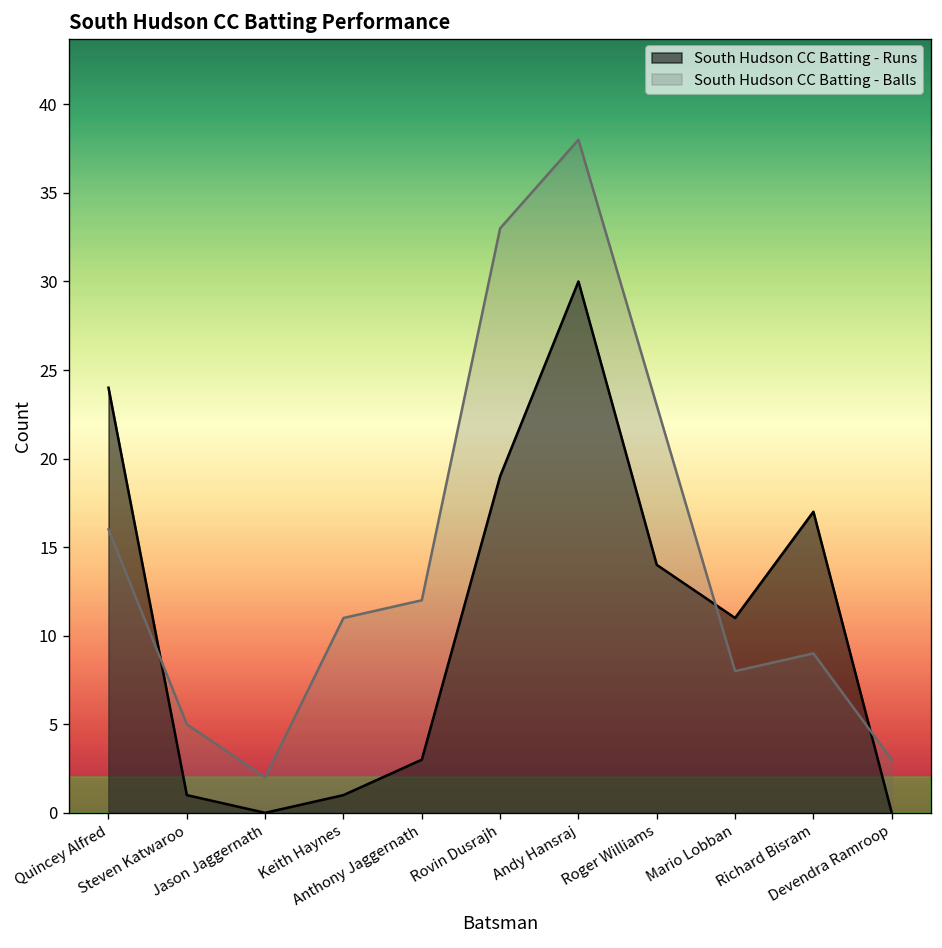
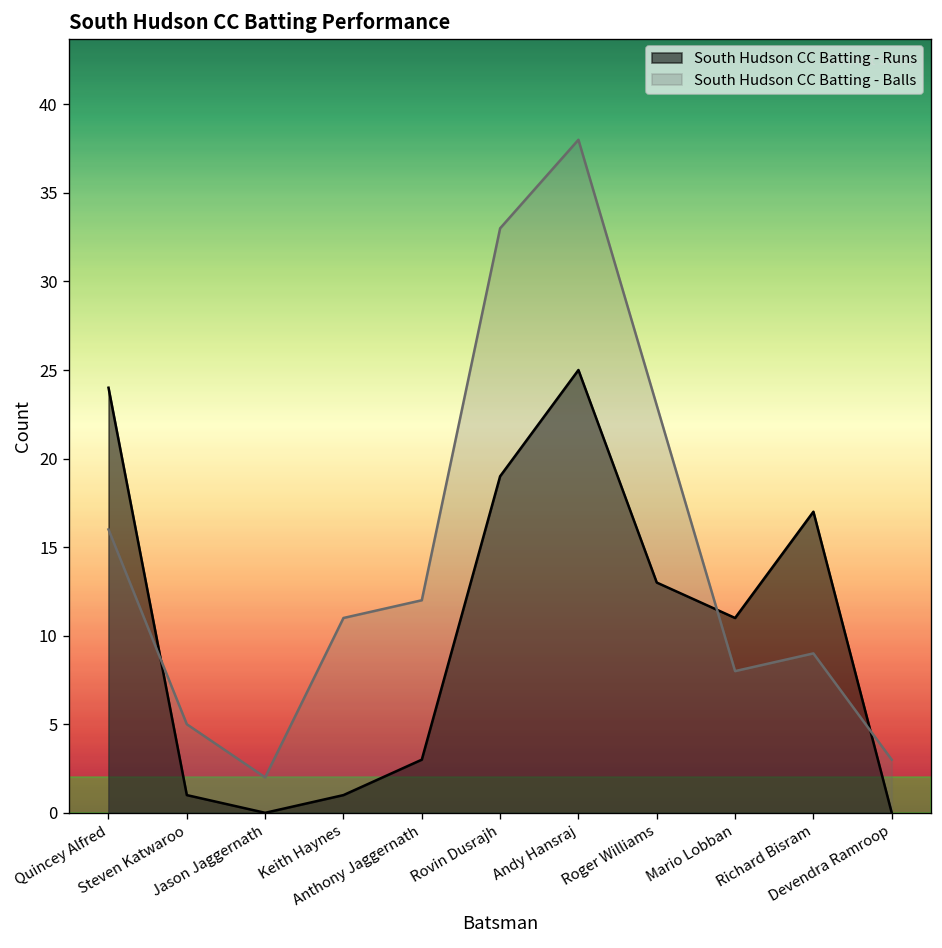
South Hudson CC Batting - Runs, Andy Hansraj: 30 -> 25
South Hudson CC Batting - Runs, Roger Williams: 14 -> 13
